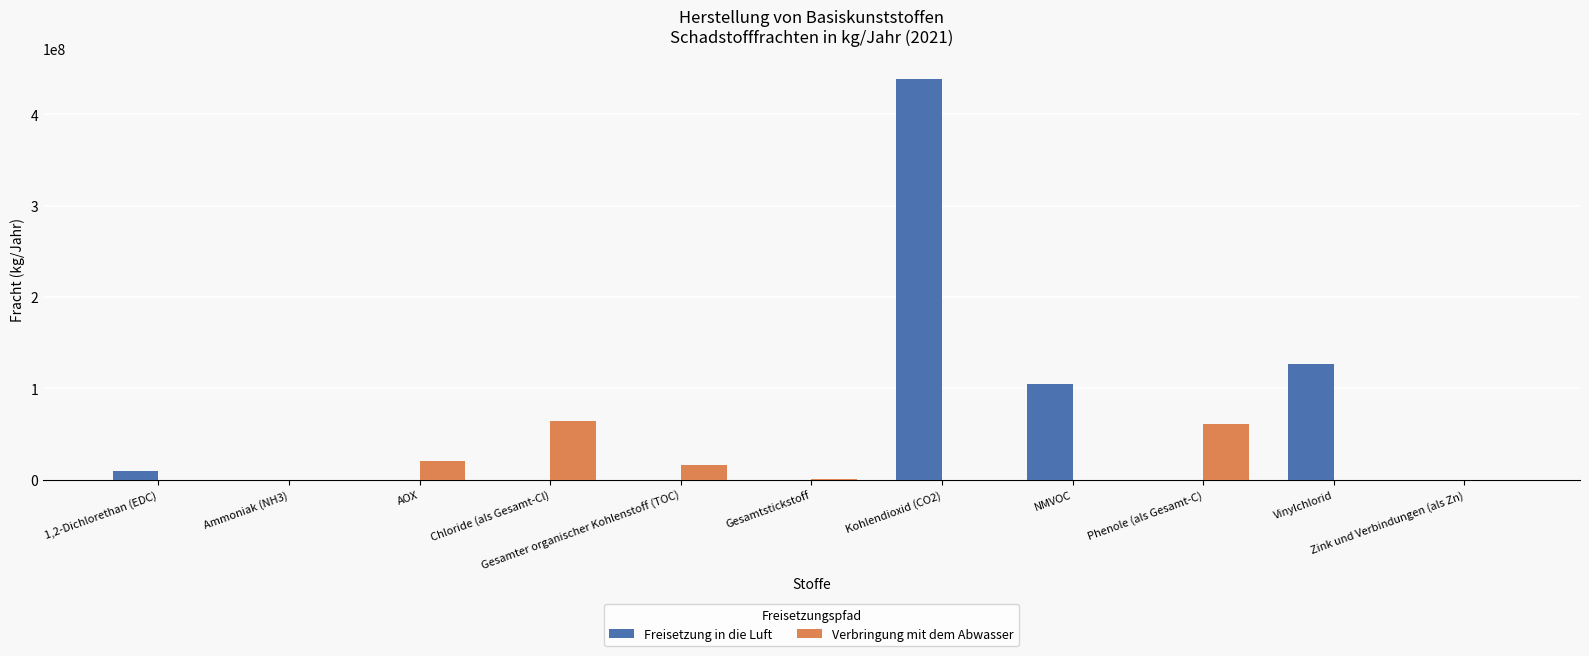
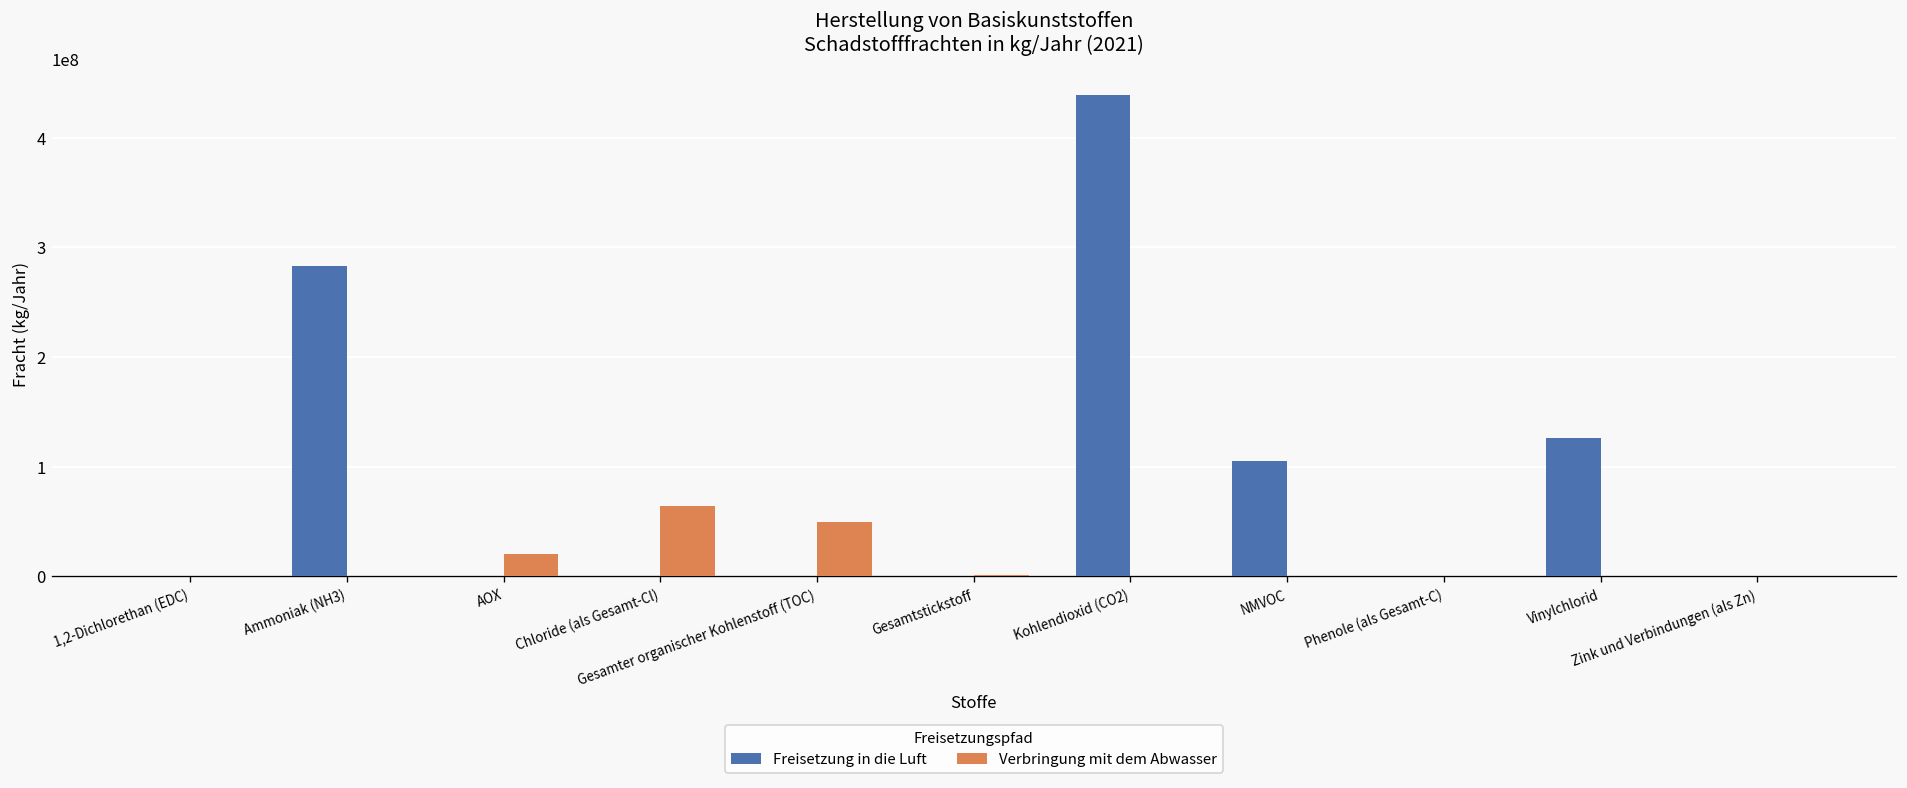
Freisetzung in die Luft, 1,2-Dichlorethan (EDC): 10000000 -> 0
Freisetzung in die Luft, Ammoniak (NH3): 0 -> 280000000
Verbringung mit dem Abwasser, Gesamter organischer Kohlenstoff (TOC): 20000000 -> 50000000
Verbringung mit dem Abwasser, Phenole (als Gesamt-C): 60000000 -> 0
